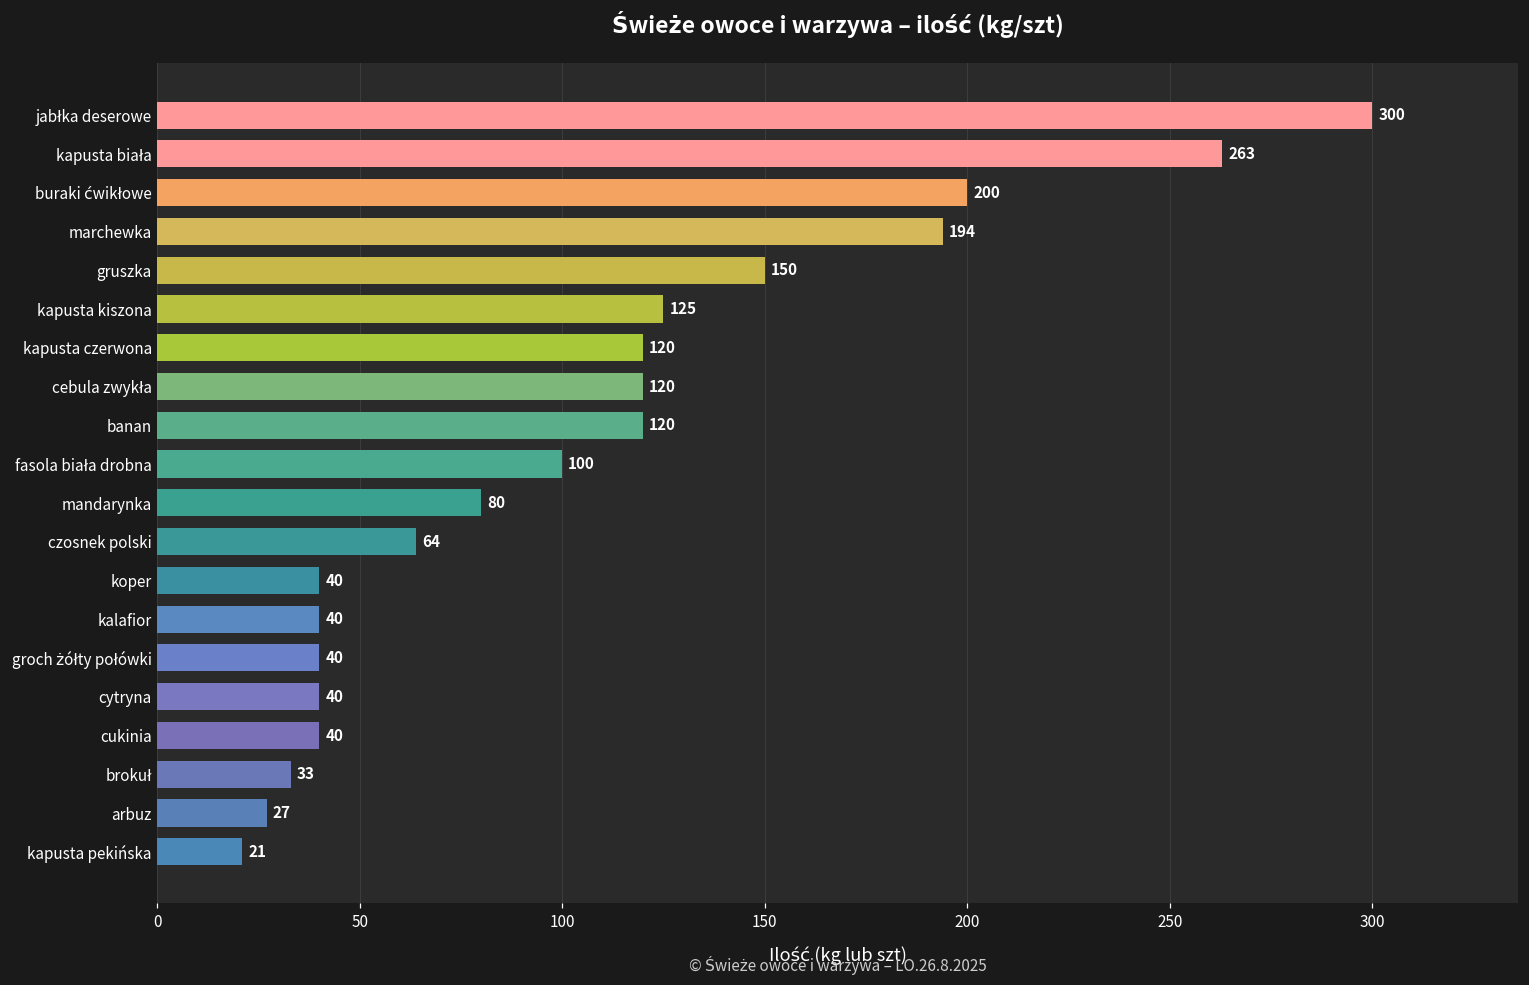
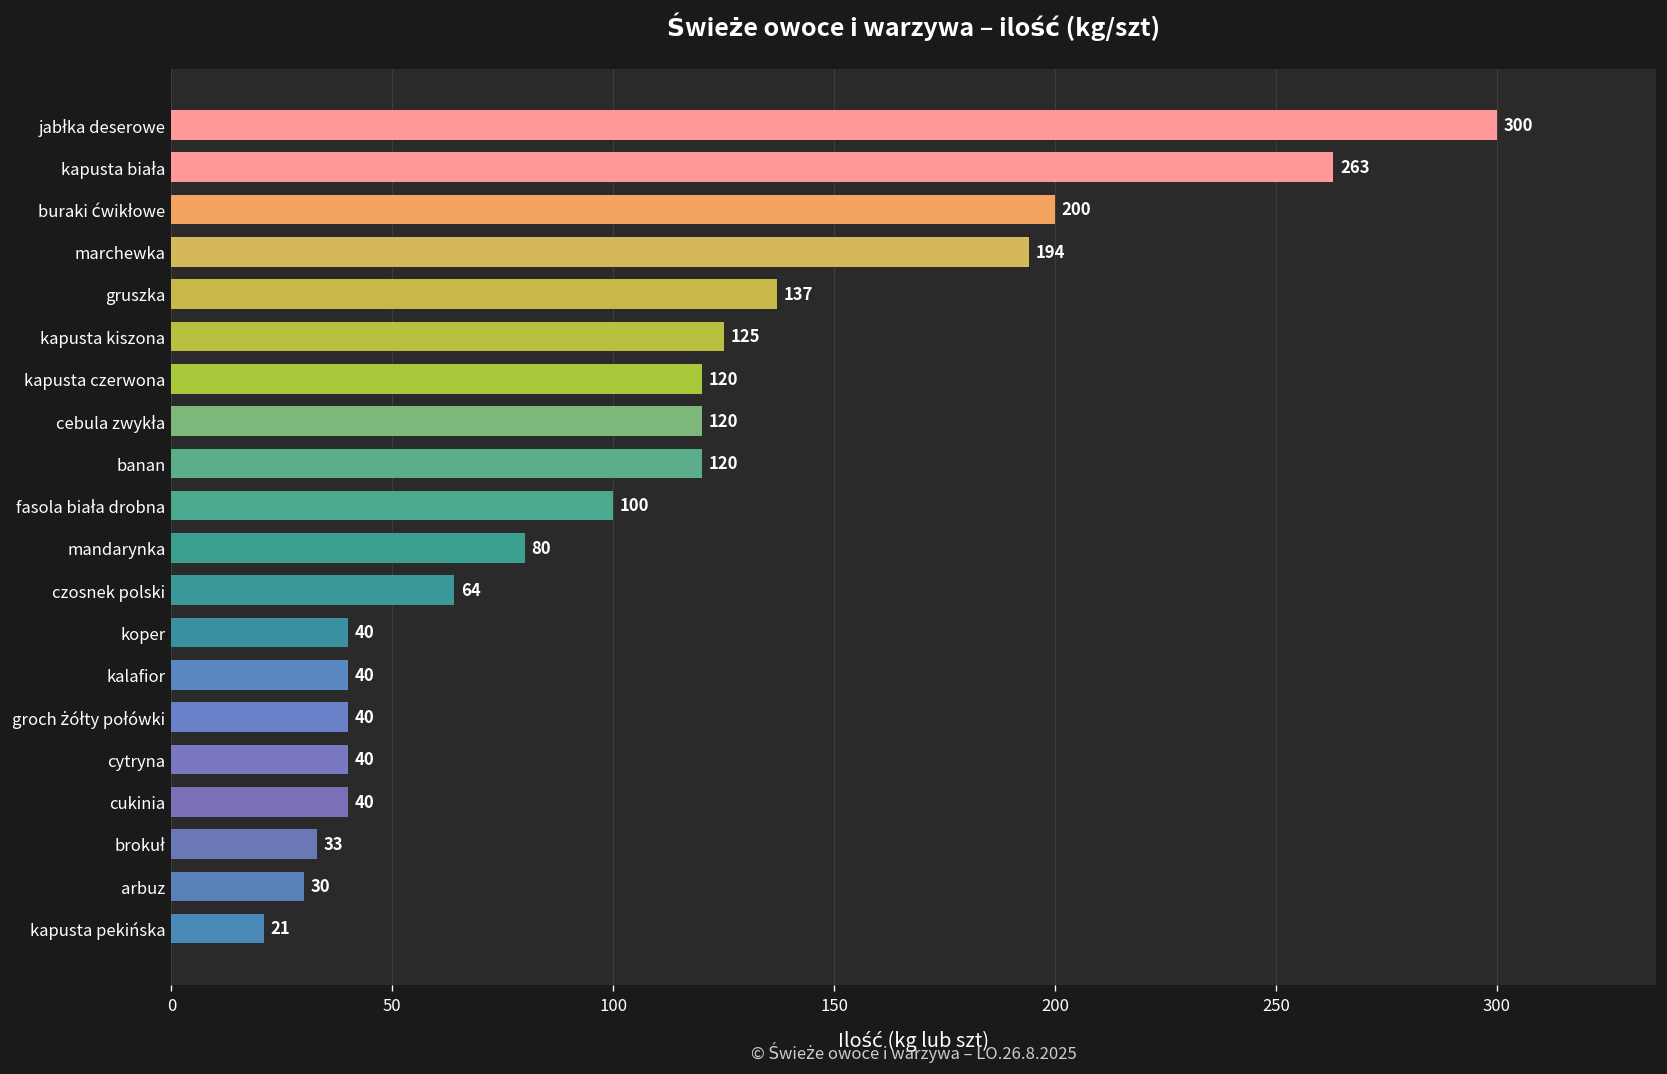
gruszka: 150 -> 137
arbuz: 27 -> 30
